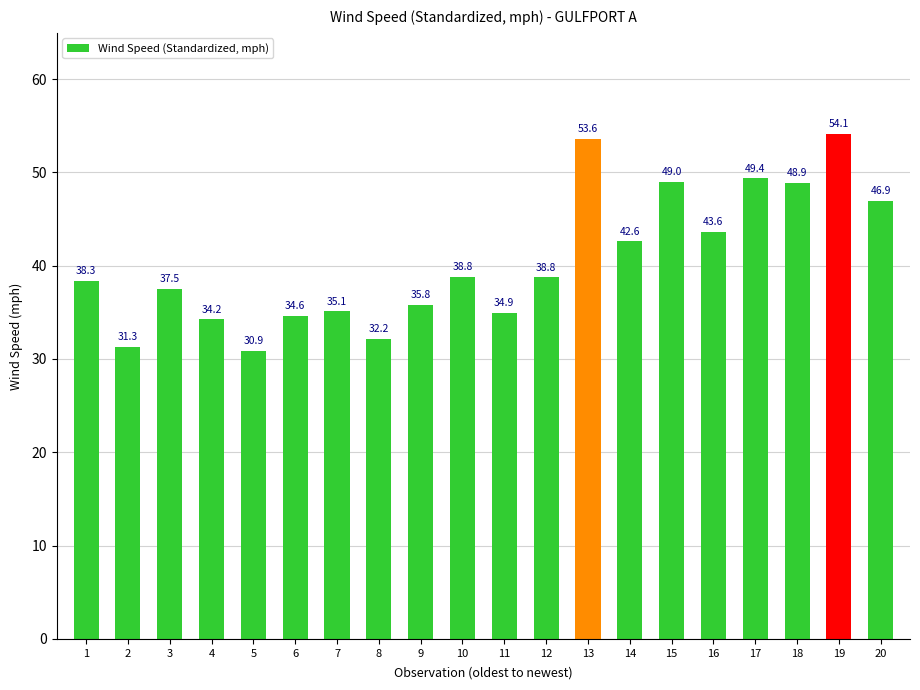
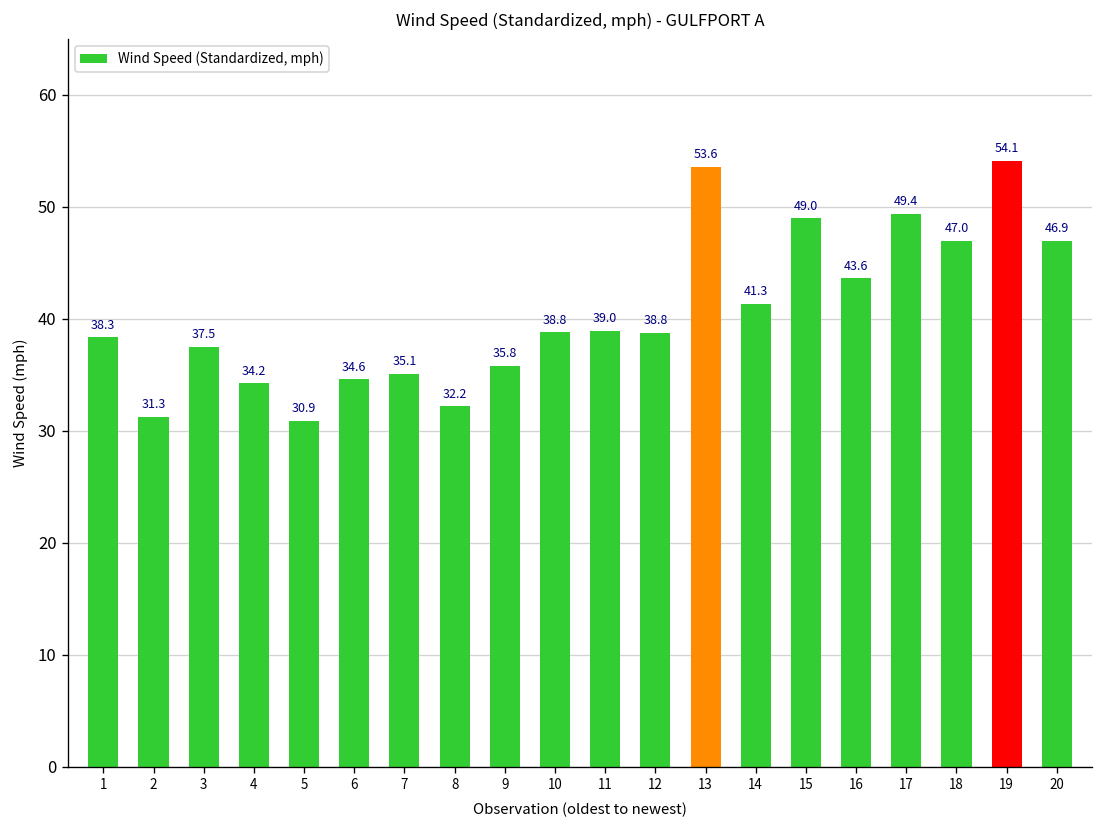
11: 34.9 -> 39.0
14: 42.6 -> 41.3
18: 48.9 -> 47.0
